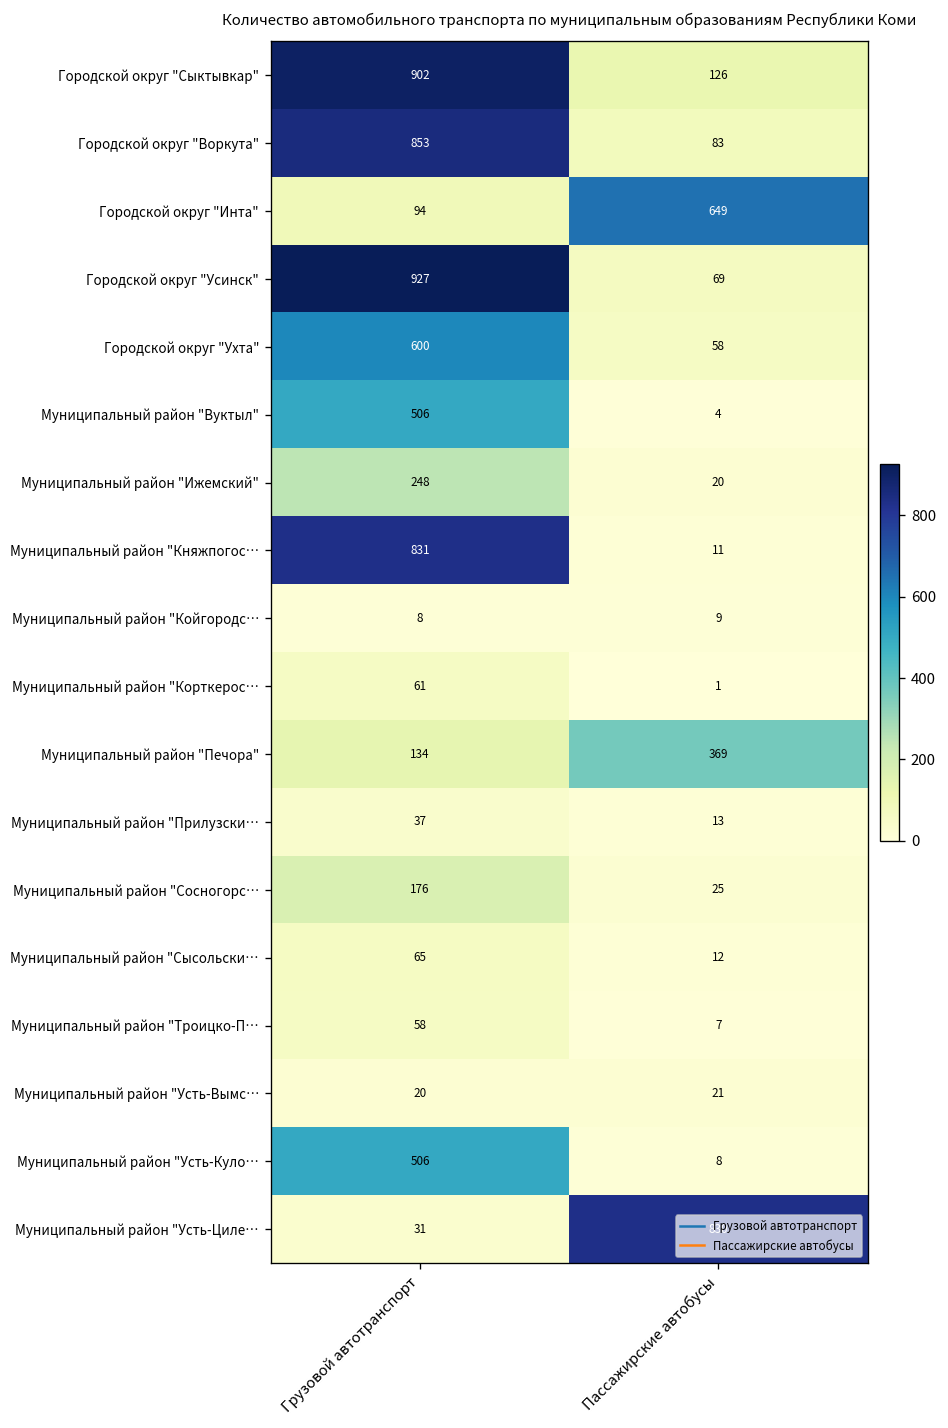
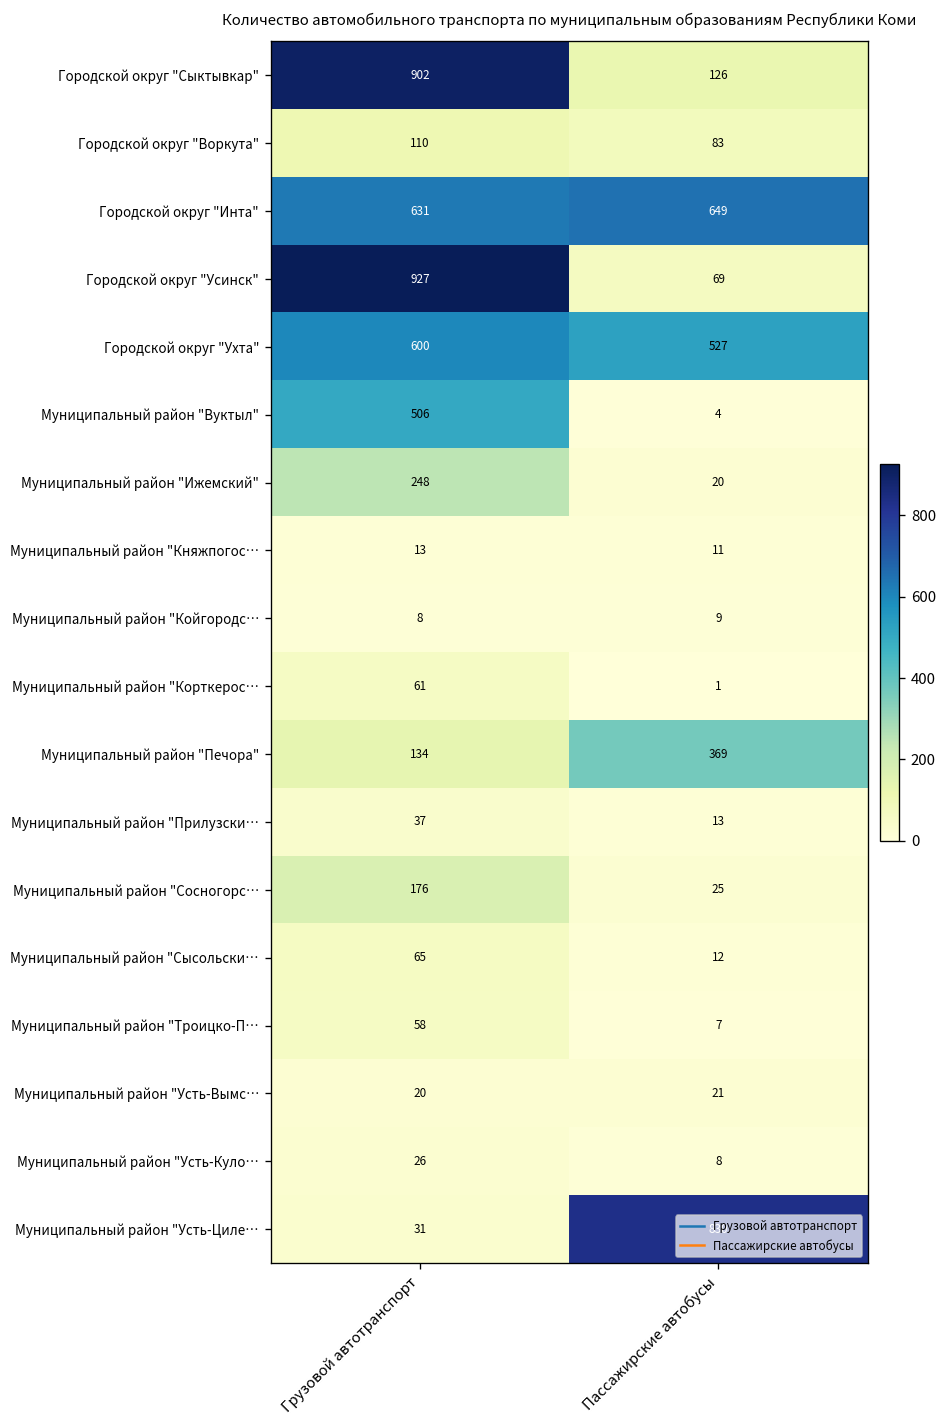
Городской округ "Воркута", Грузовой автотранспорт: 853 -> 110
Городской округ "Инта", Грузовой автотранспорт: 94 -> 631
Городской округ "Ухта", Пассажирские автобусы: 58 -> 527
Муниципальный район "Княжпогос…, Грузовой автотранспорт: 831 -> 13
Муниципальный район "Усть-Куло…, Грузовой автотранспорт: 506 -> 26
